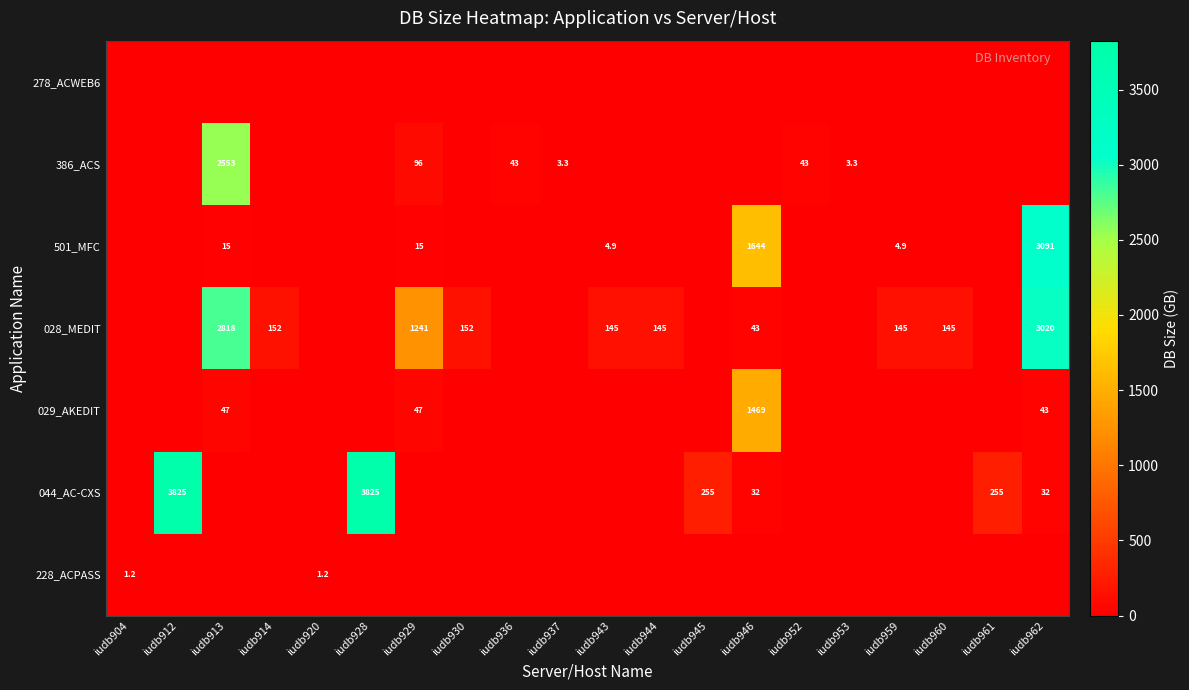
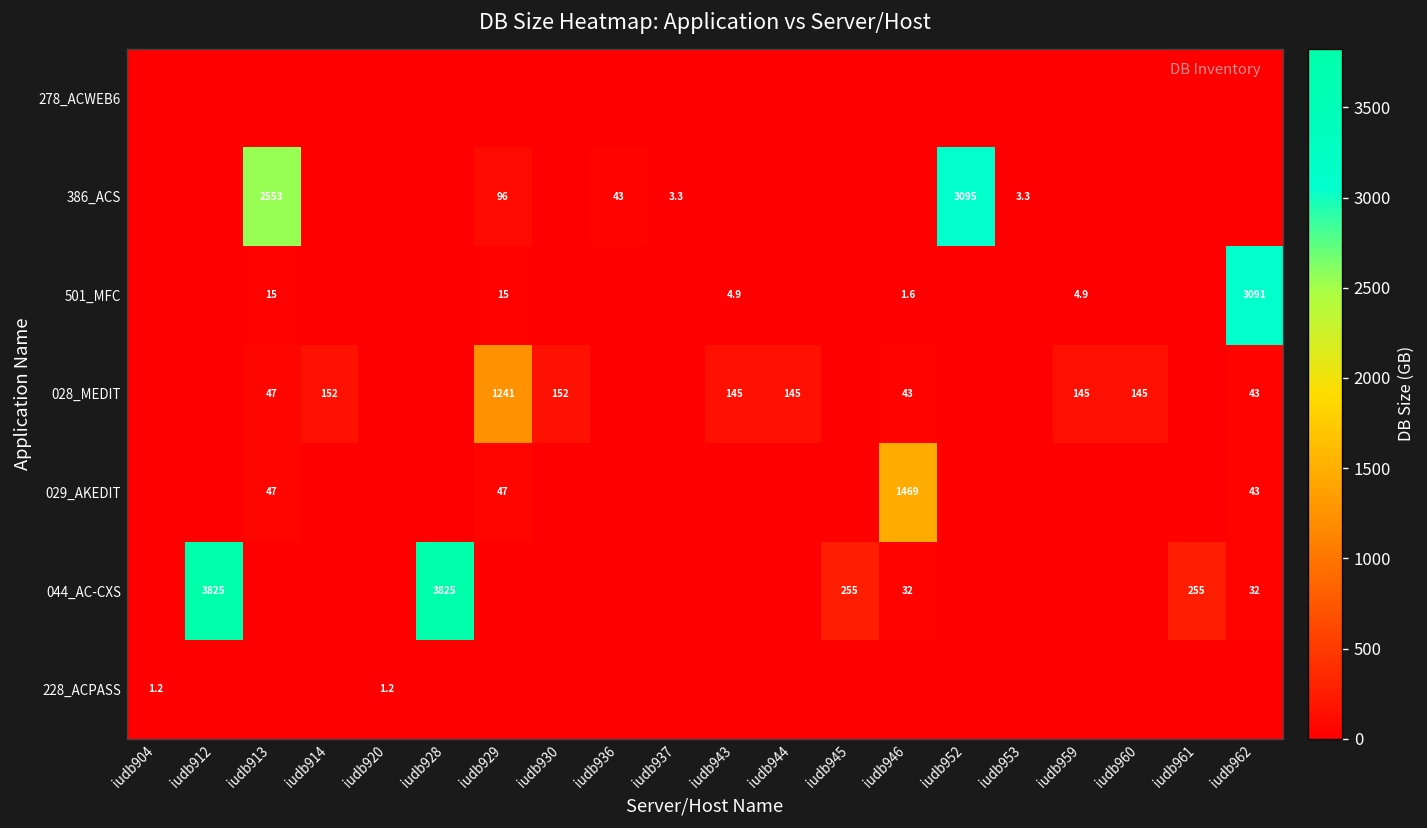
386_ACS, iudb952: 43 -> 3095
501_MFC, iudb946: 1644 -> 1.6
028_MEDIT, iudb913: 2818 -> 47
028_MEDIT, iudb962: 3020 -> 43
